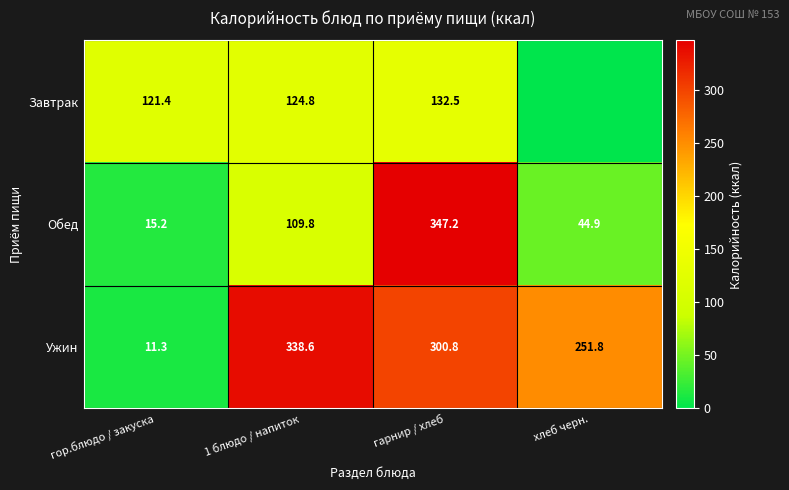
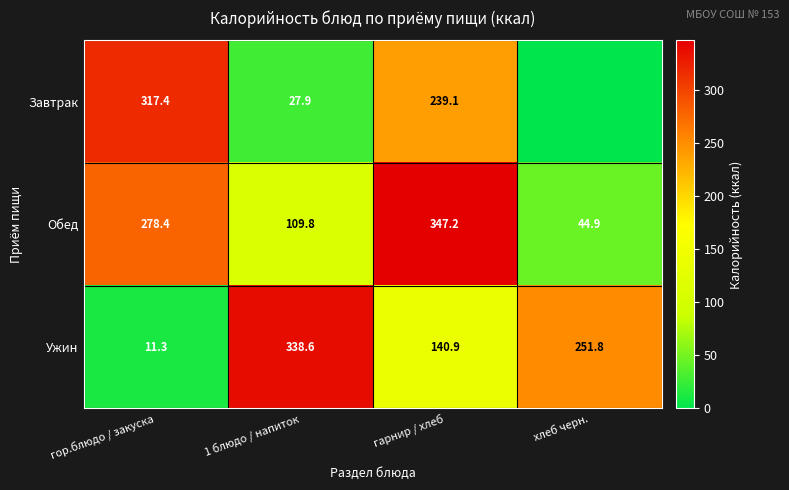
Завтрак, гор.блюдо / закуска: 121.4 -> 317.4
Завтрак, 1 блюдо / напиток: 124.8 -> 27.9
Завтрак, гарнир / хлеб: 132.5 -> 239.1
Обед, гор.блюдо / закуска: 15.2 -> 278.4
Ужин, гарнир / хлеб: 300.8 -> 140.9
